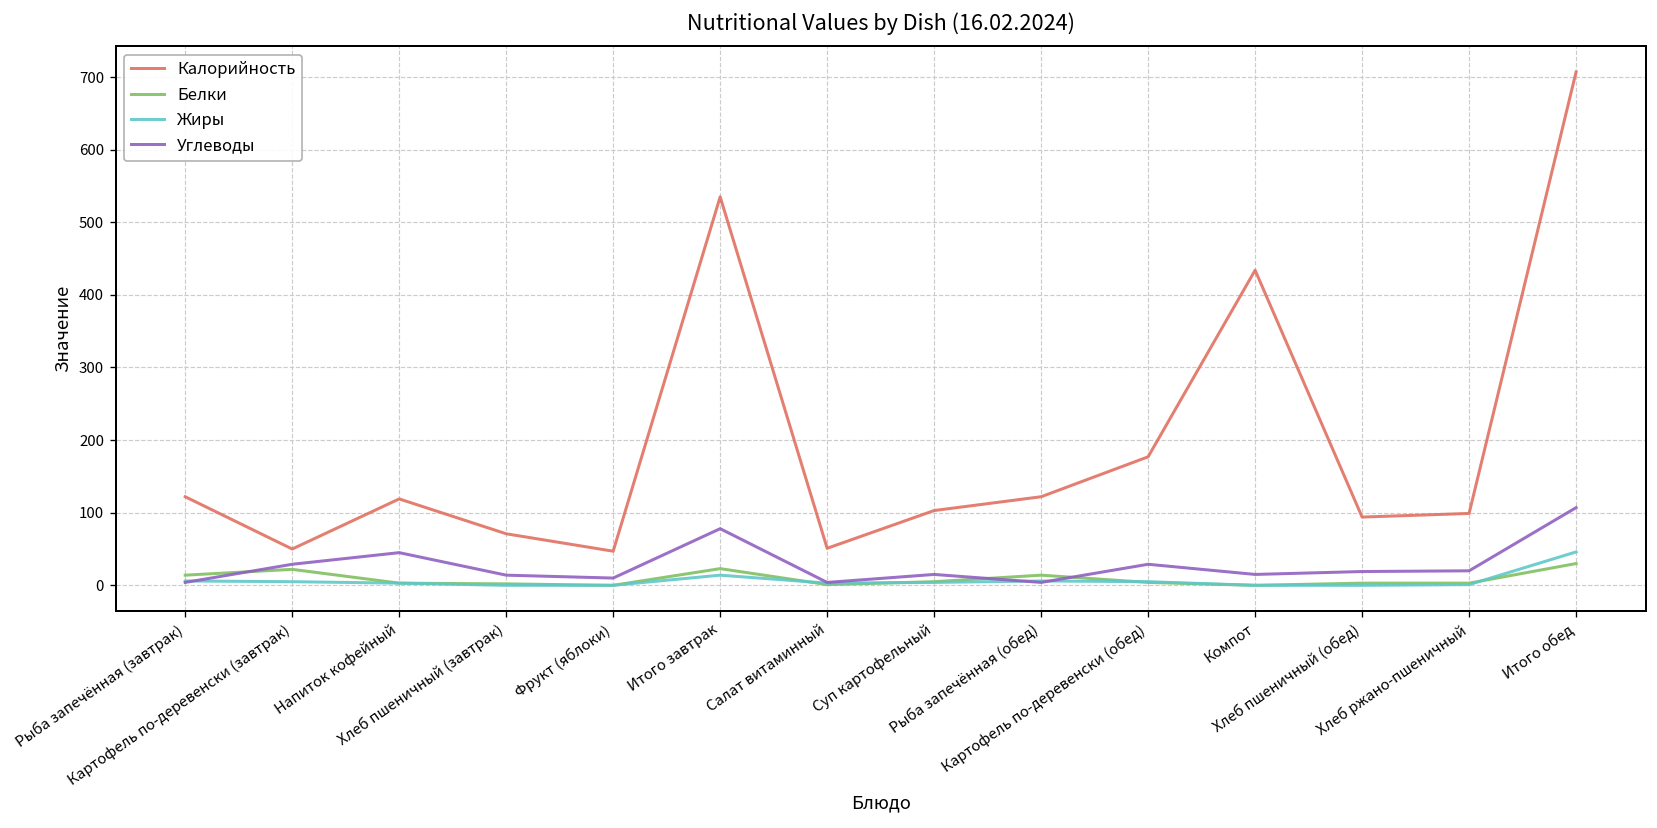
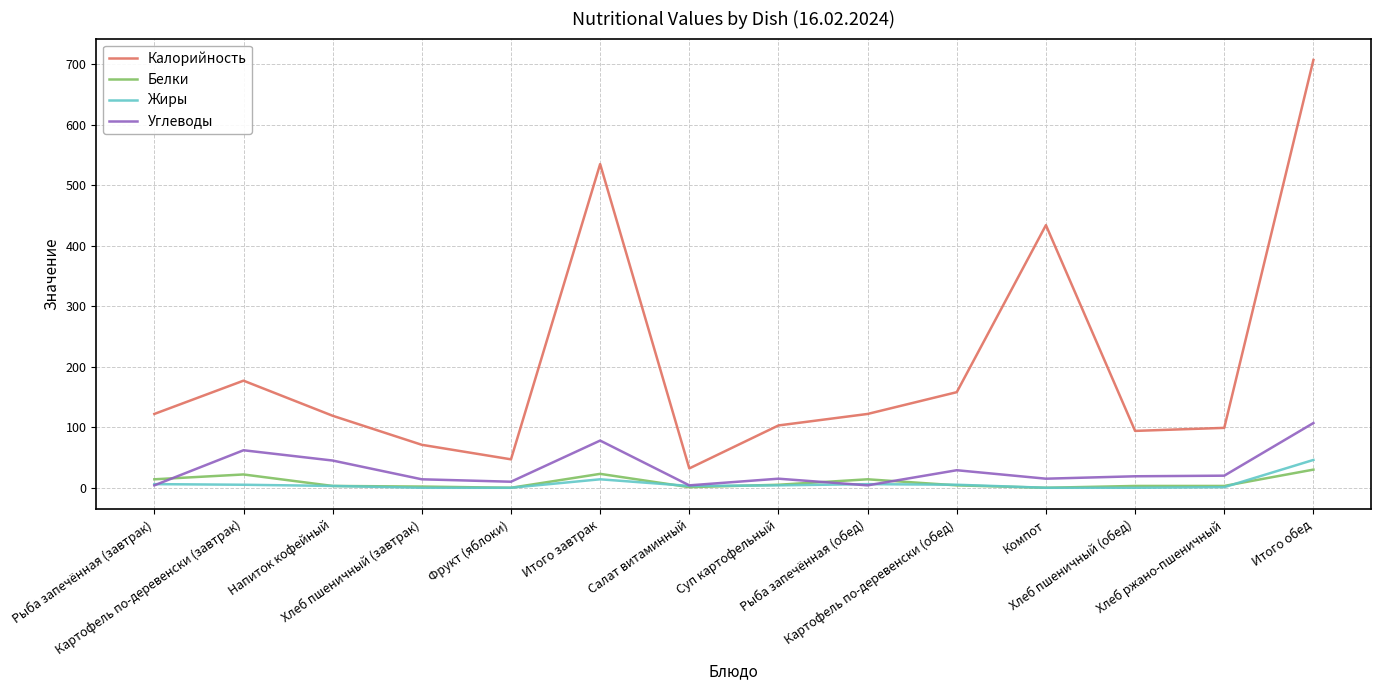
Калорийность, Картофель по-деревенски (завтрак): 50 -> 180
Углеводы, Картофель по-деревенски (завтрак): 30 -> 60
Калорийность, Салат витаминный: 50 -> 30
Калорийность, Картофель по-деревенски (обед): 180 -> 160
